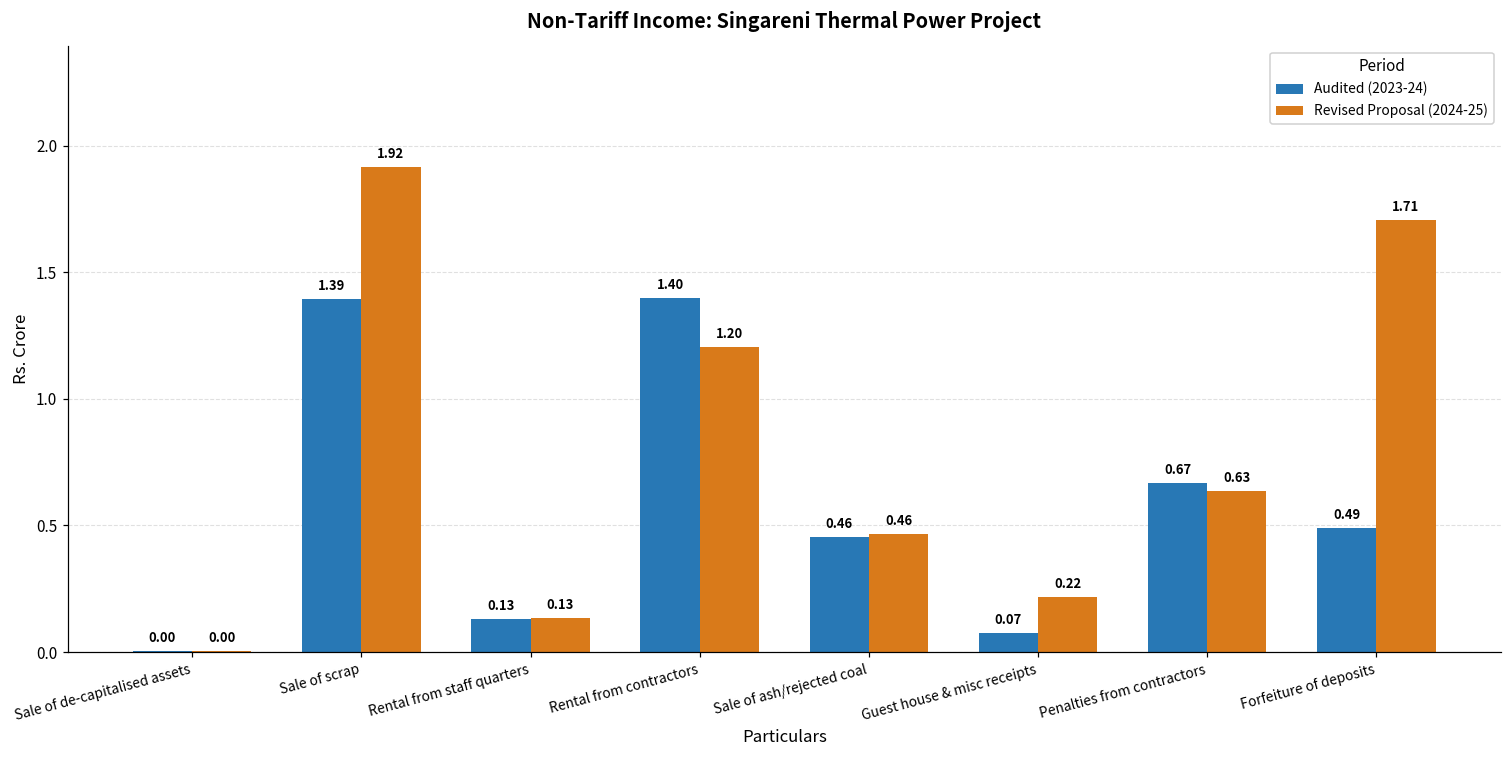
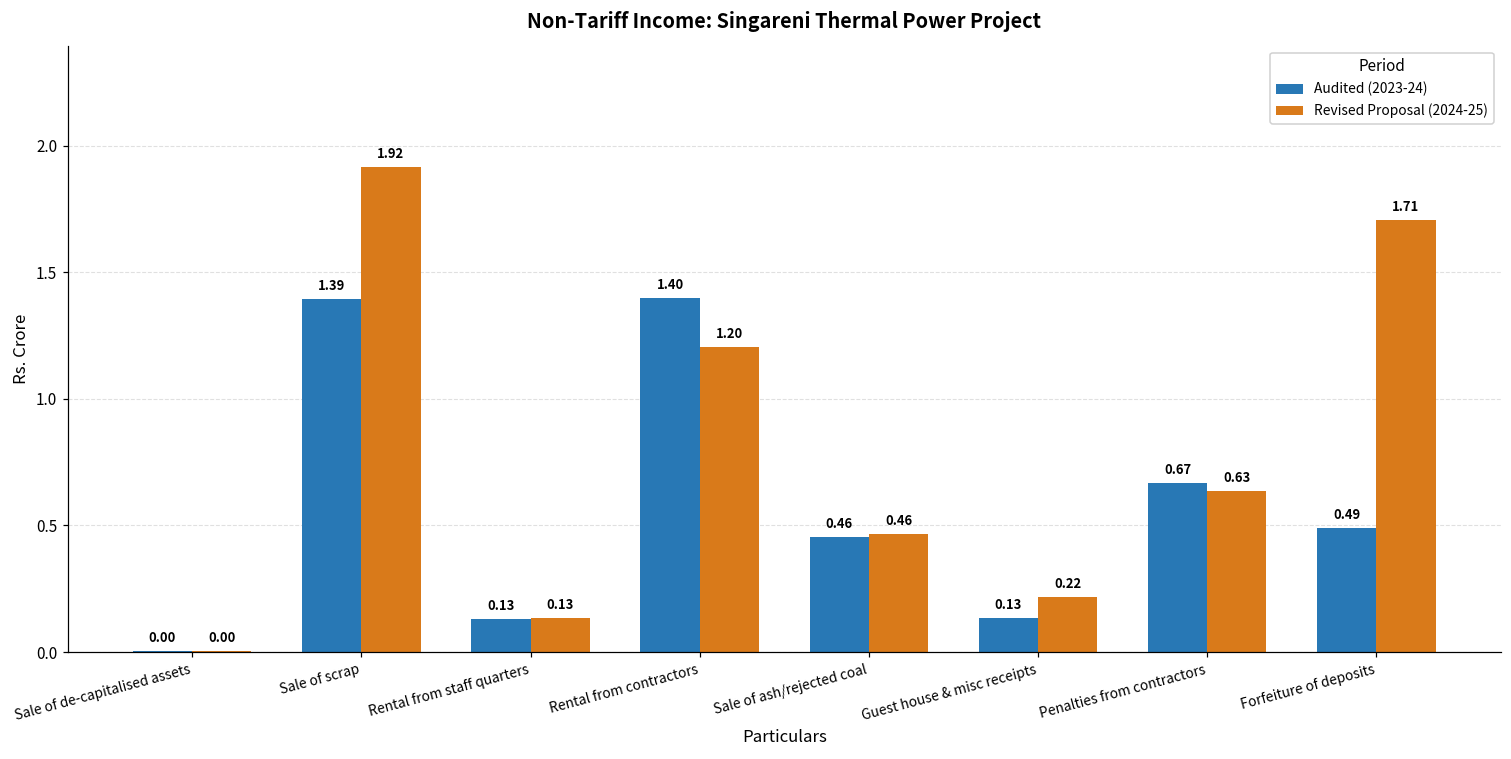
Audited (2023-24), Guest house & misc receipts: 0.07 -> 0.13
